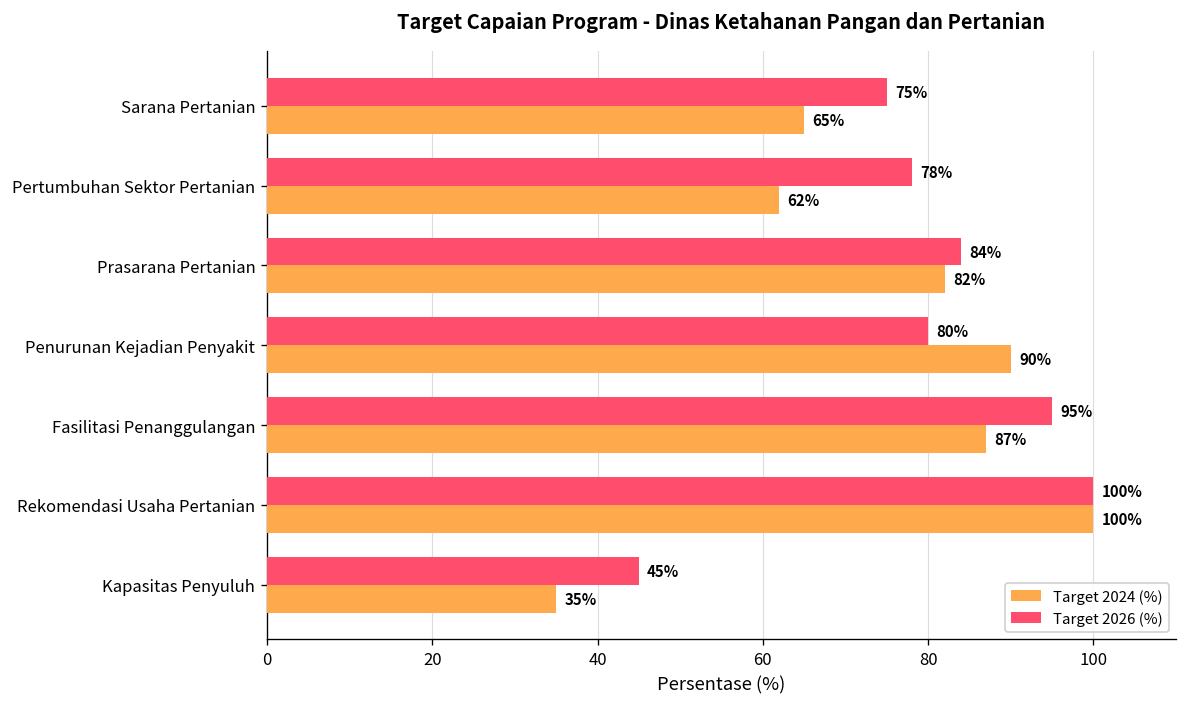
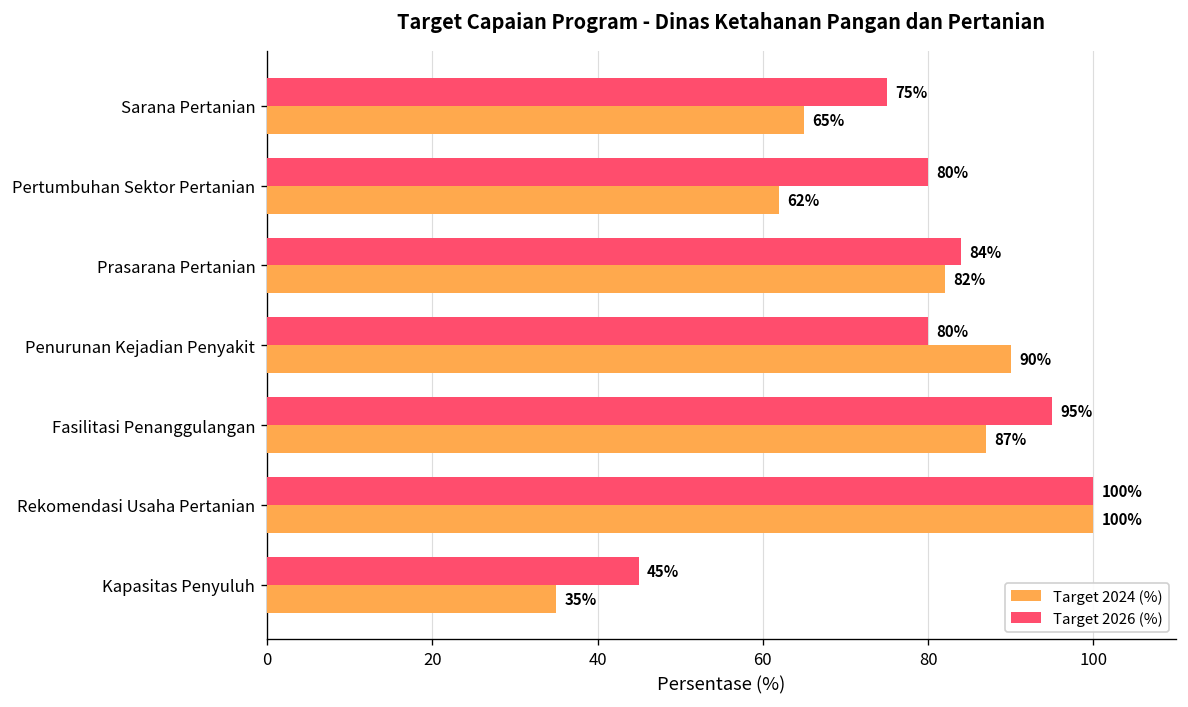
Target 2026 (%), Pertumbuhan Sektor Pertanian: 78% -> 80%
